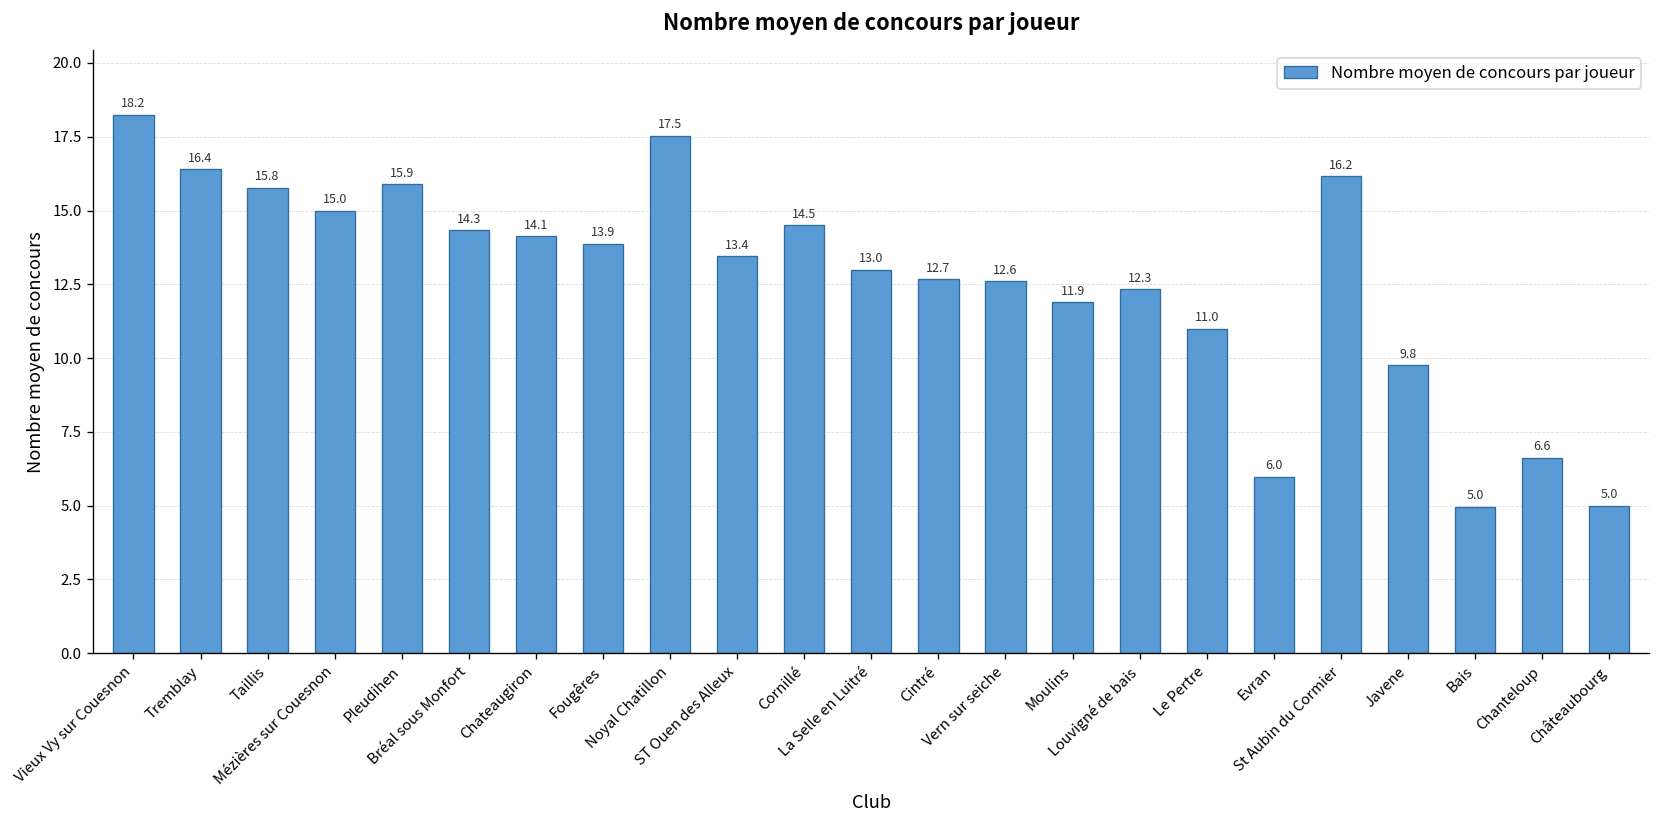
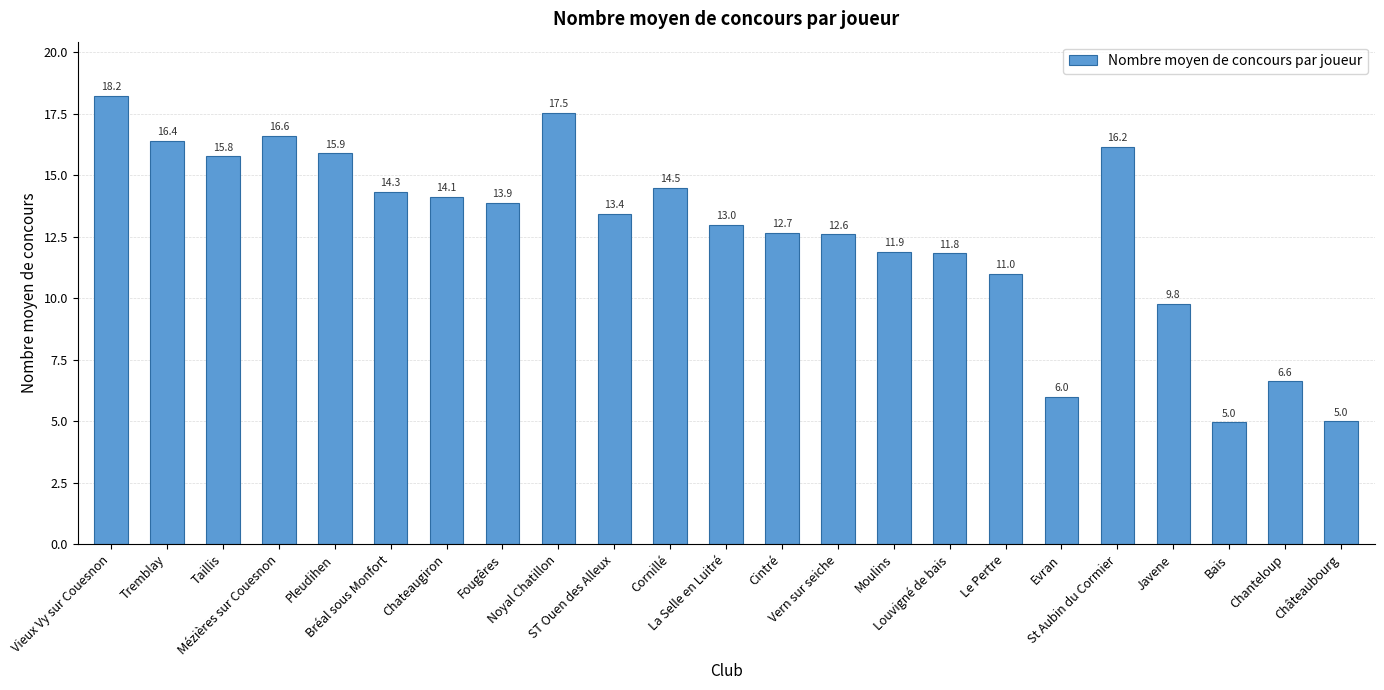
Mézières sur Couesnon: 15.0 -> 16.6
Louvigné de bais: 12.3 -> 11.8
